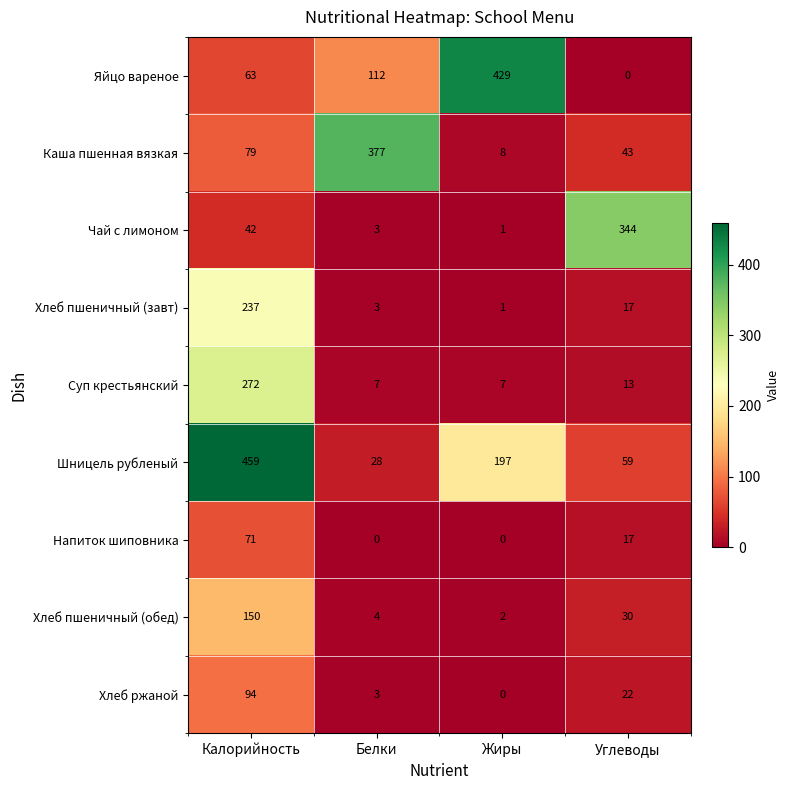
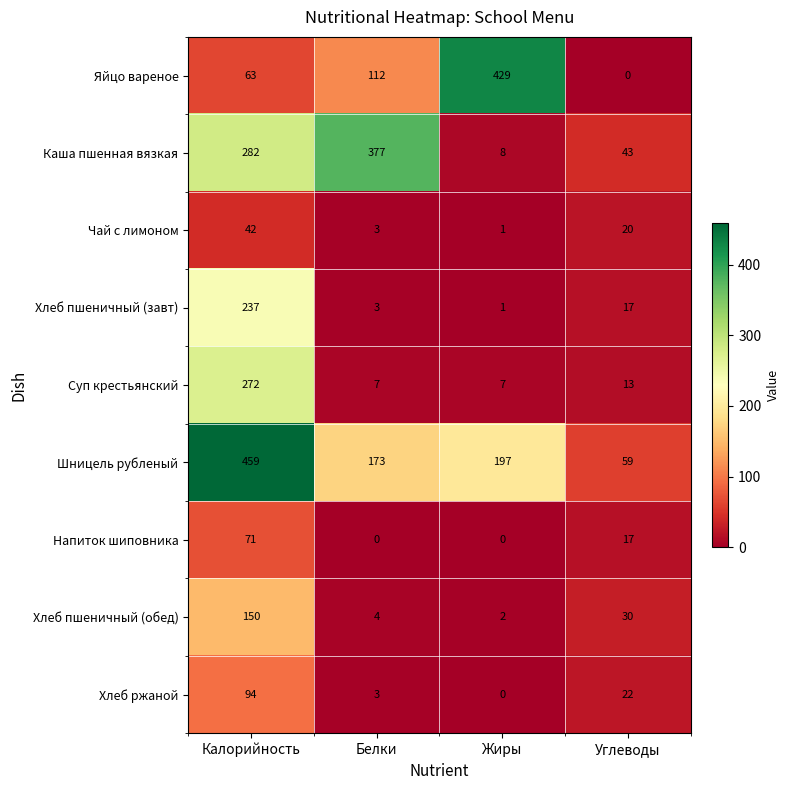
Каша пшенная вязкая, Калорийность: 79 -> 282
Чай с лимоном, Углеводы: 344 -> 20
Шницель рубленый, Белки: 28 -> 173
